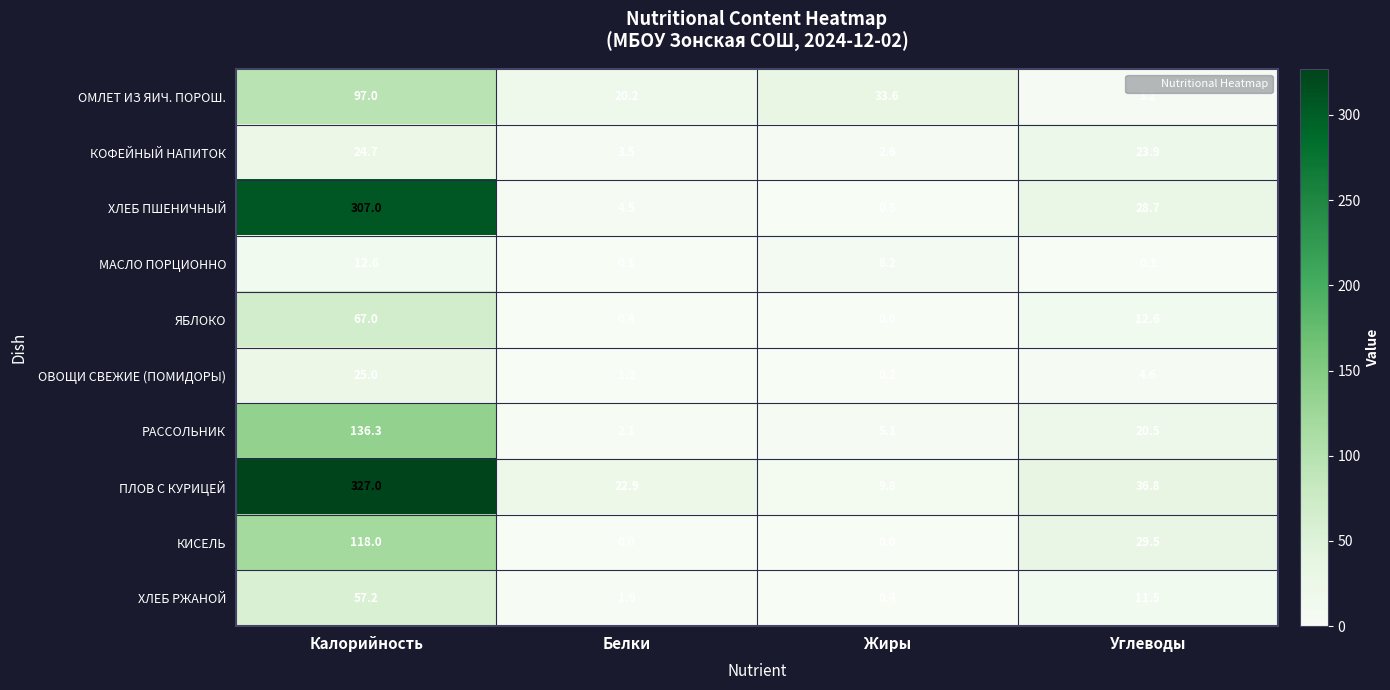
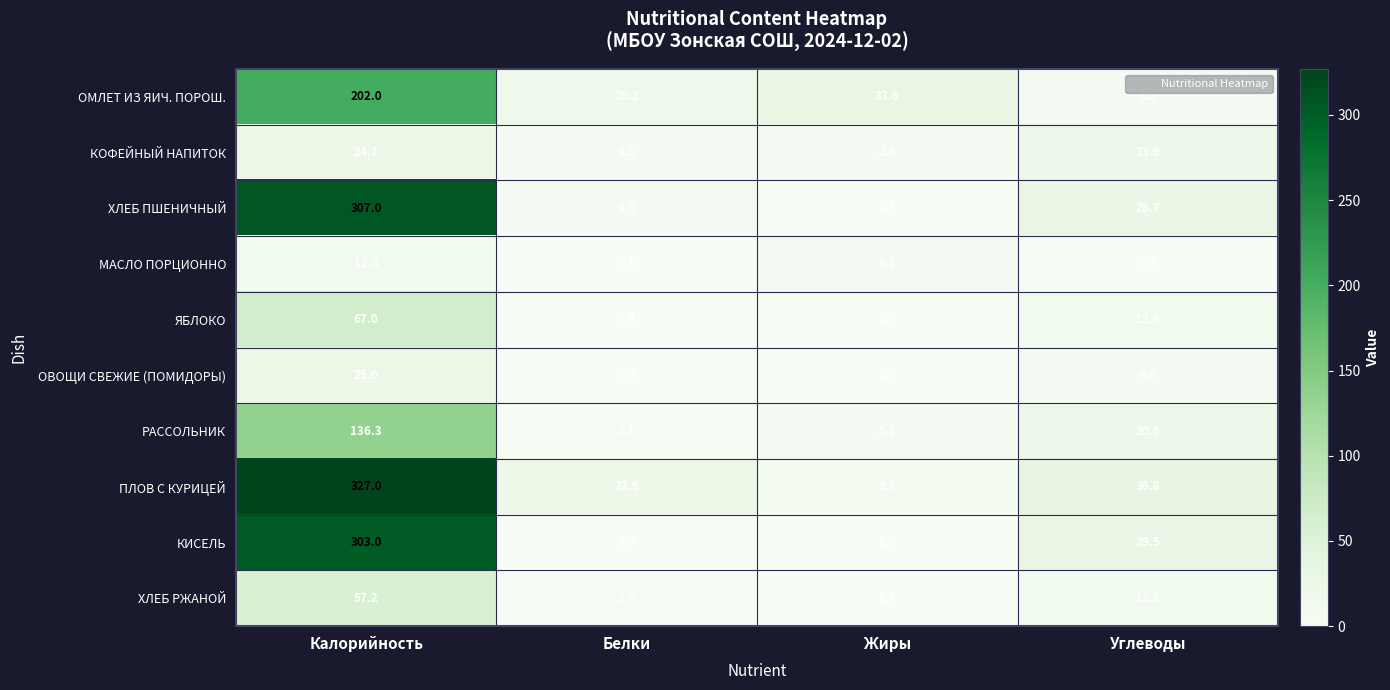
ОМЛЕТ ИЗ ЯИЧ. ПОРОШ., Калорийность: 97.0 -> 202.0
КИСЕЛЬ, Калорийность: 118.0 -> 303.0
